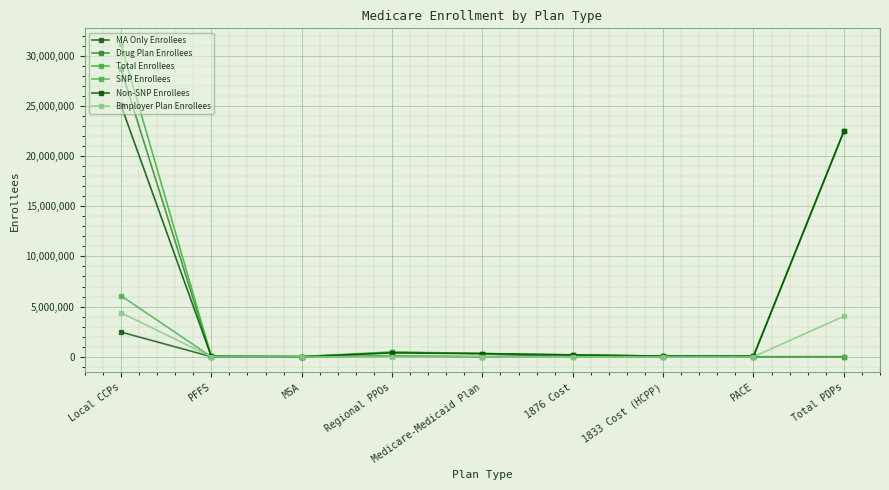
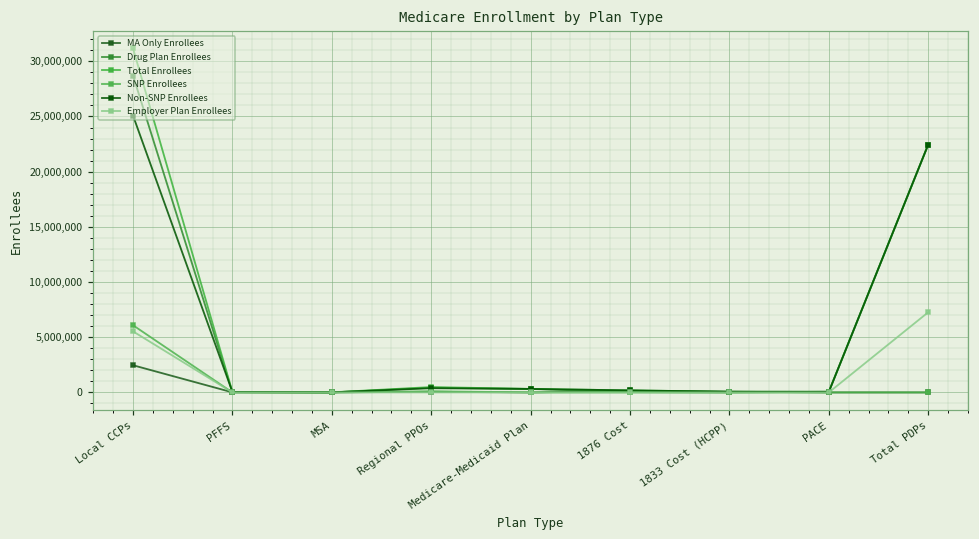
Employer Plan Enrollees, Local CCPs: 4,400,000 -> 5,500,000
Employer Plan Enrollees, Total PDPs: 4,000,000 -> 7,300,000
